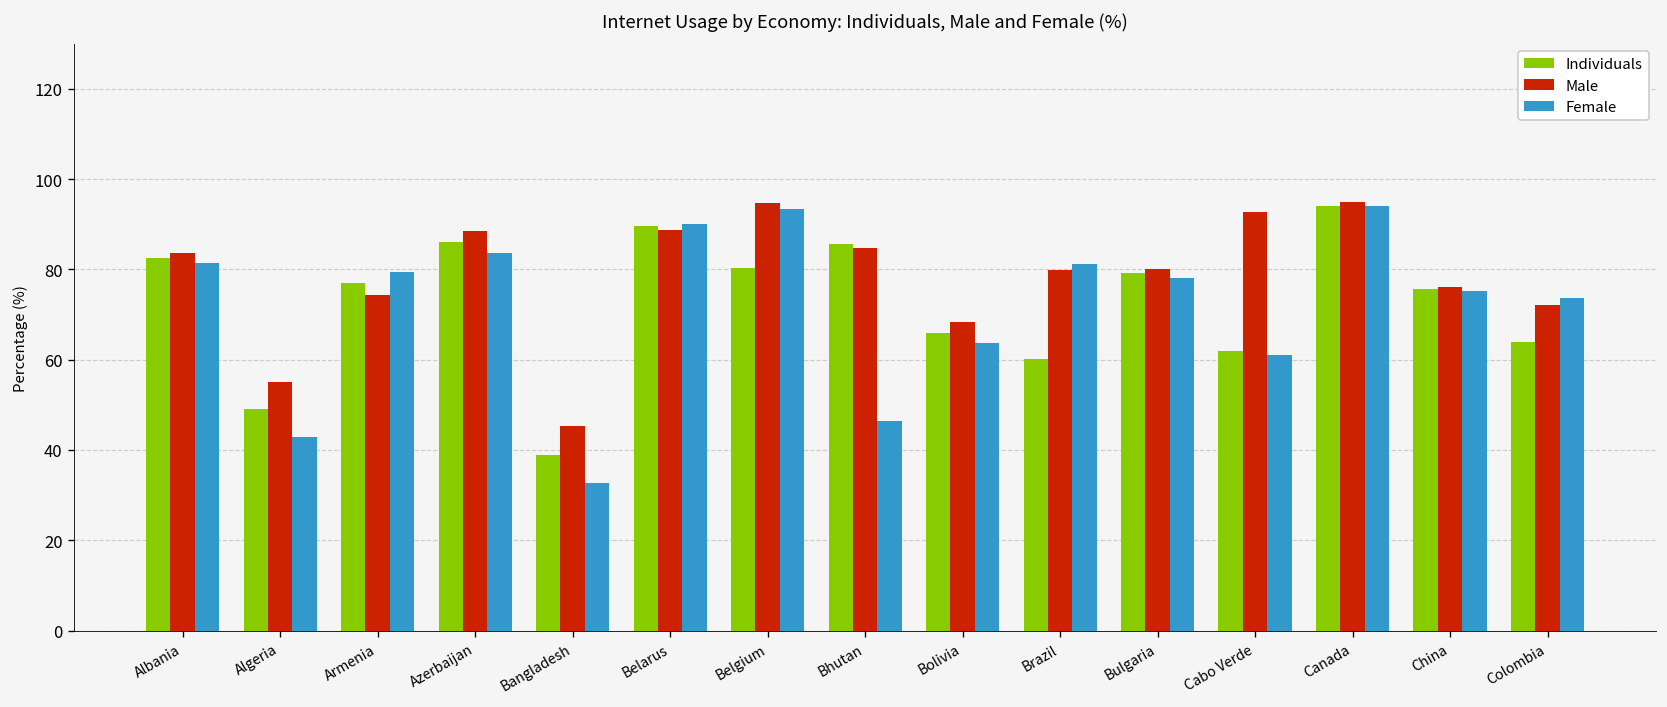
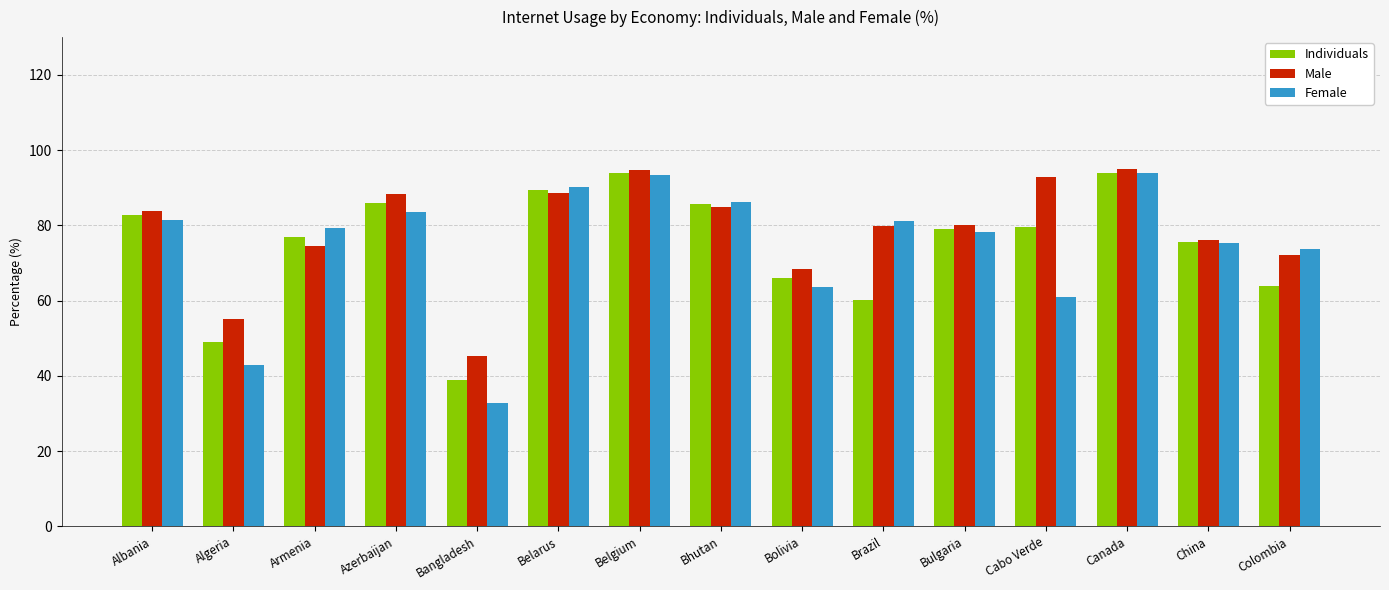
Individuals, Belgium: 80 -> 94
Female, Bhutan: 46 -> 86
Individuals, Cabo Verde: 62 -> 80
